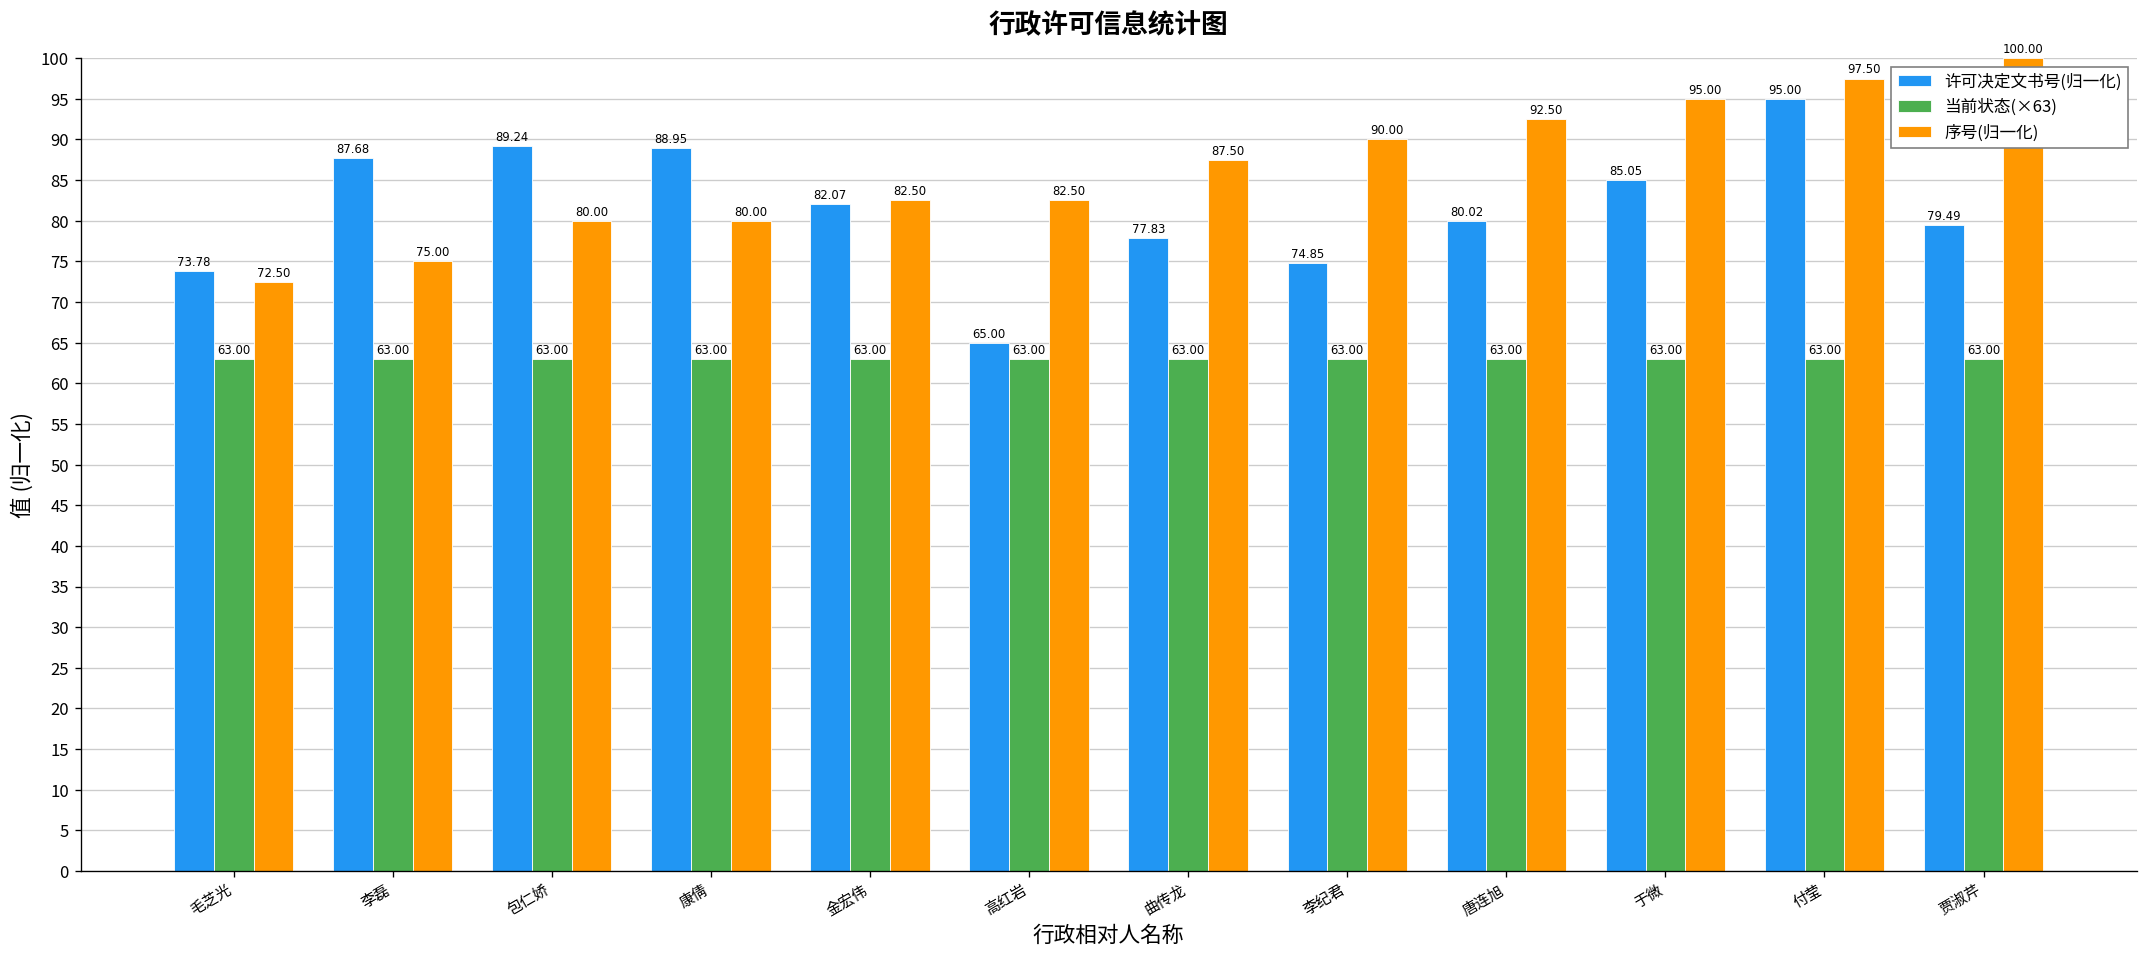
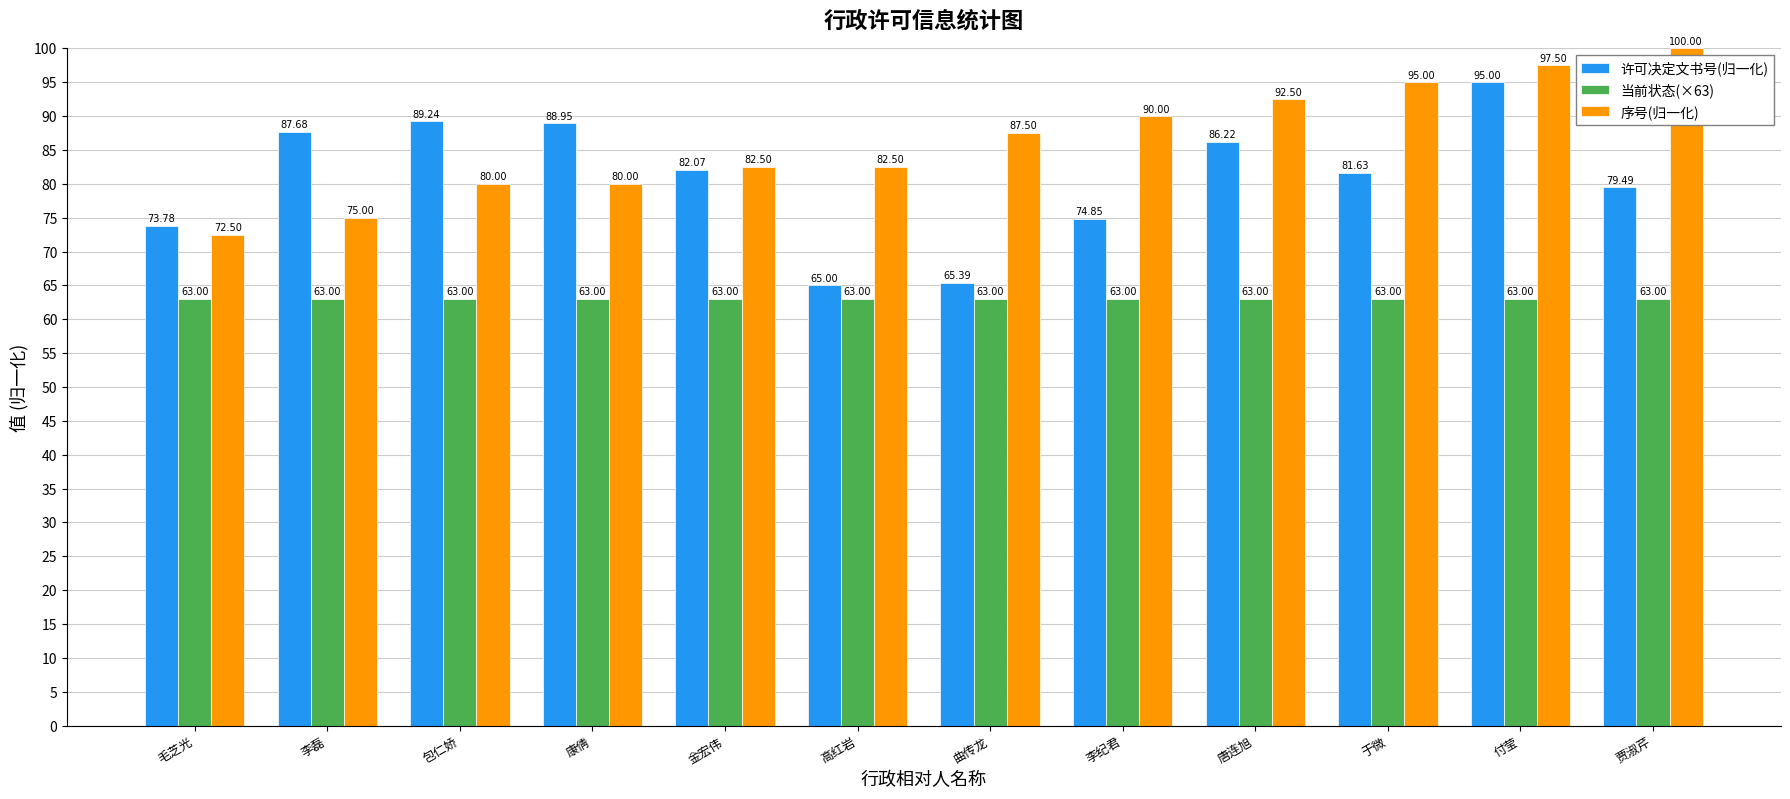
许可决定文书号(归一化), 曲传龙: 77.83 -> 65.39
许可决定文书号(归一化), 唐连旭: 80.02 -> 86.22
许可决定文书号(归一化), 于微: 85.05 -> 81.63
